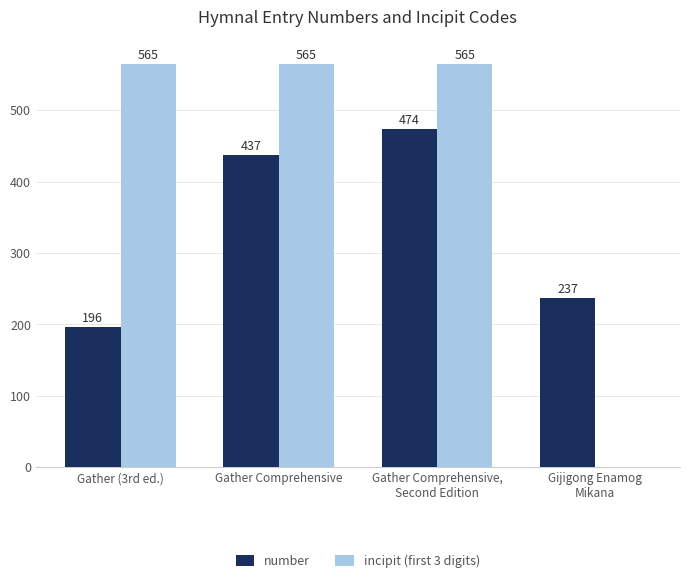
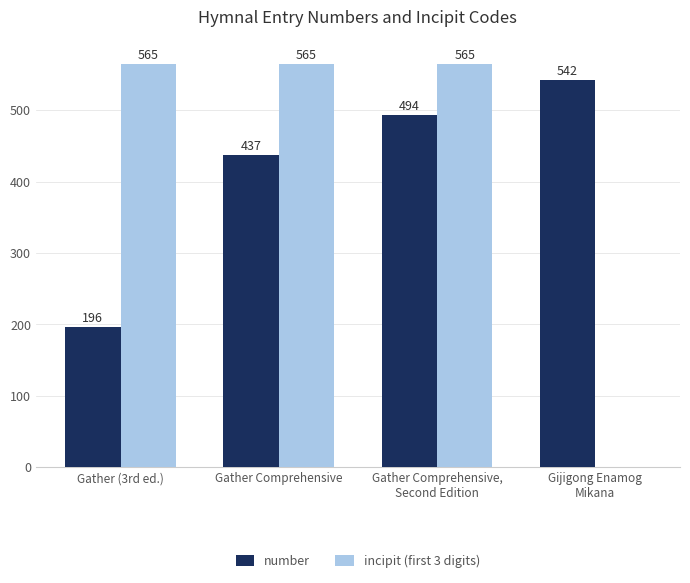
number, Gather Comprehensive, Second Edition: 474 -> 494
number, Gijigong Enamog Mikana: 237 -> 542
